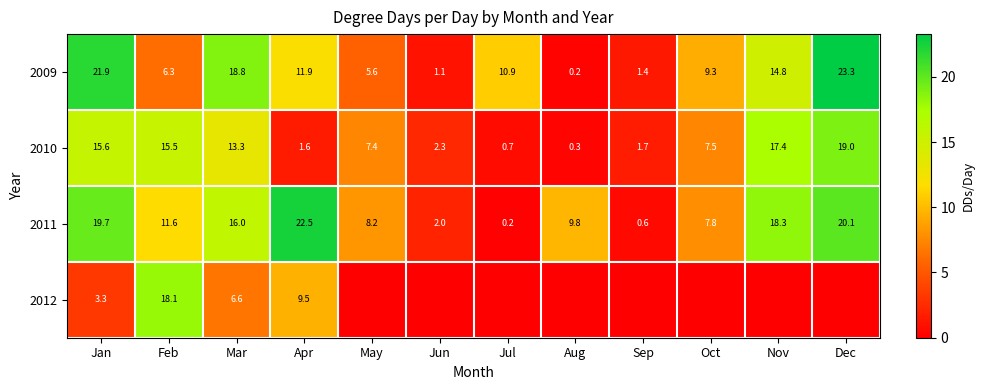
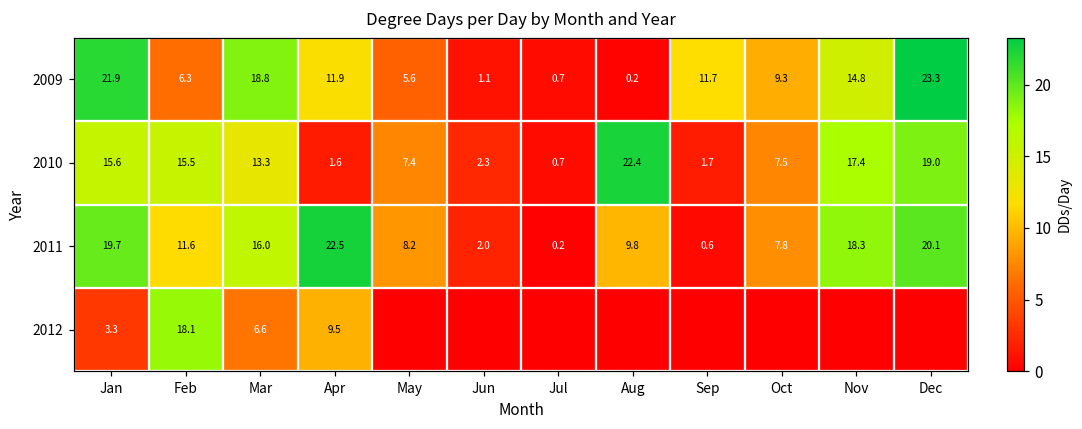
2009, Jul: 10.9 -> 0.7
2009, Sep: 1.4 -> 11.7
2010, Aug: 0.3 -> 22.4
